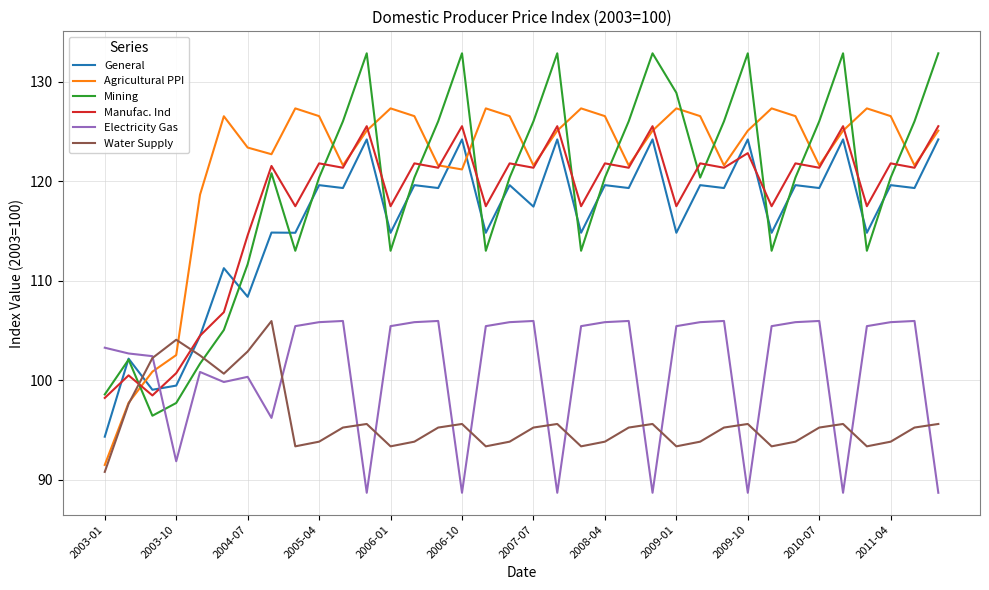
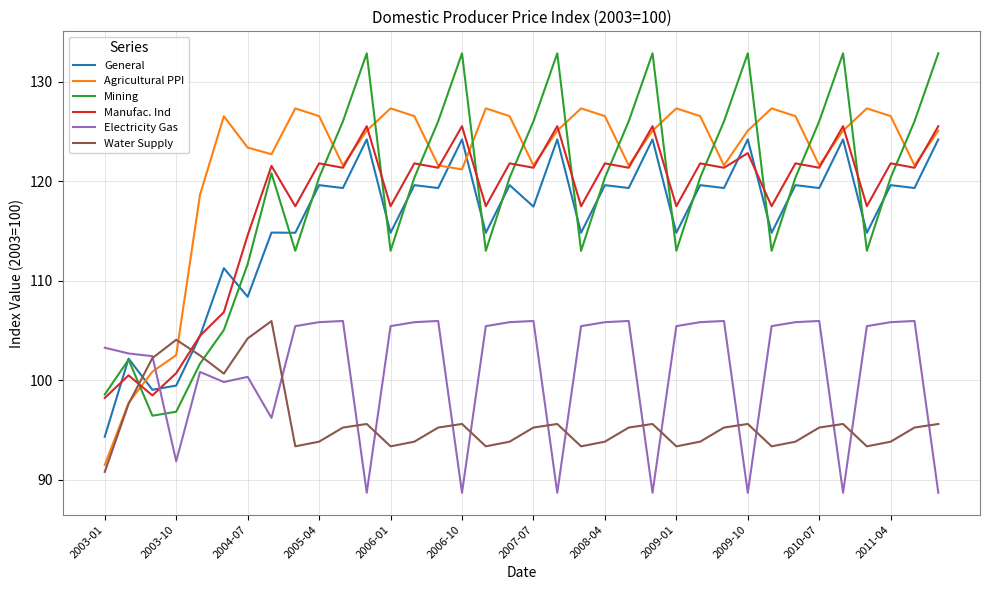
Mining, 2003-10: 98 -> 97
Water Supply, 2004-07: 103 -> 104
Mining, 2009-01: 129 -> 113
